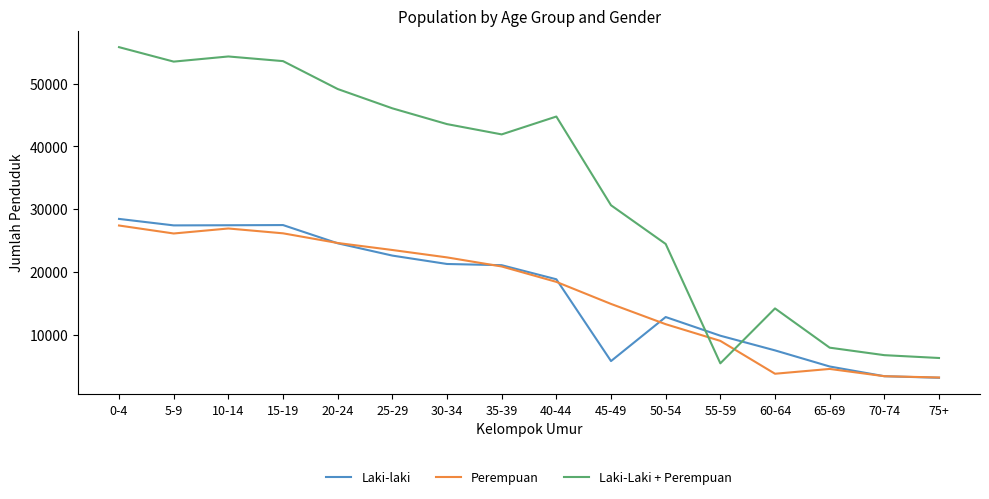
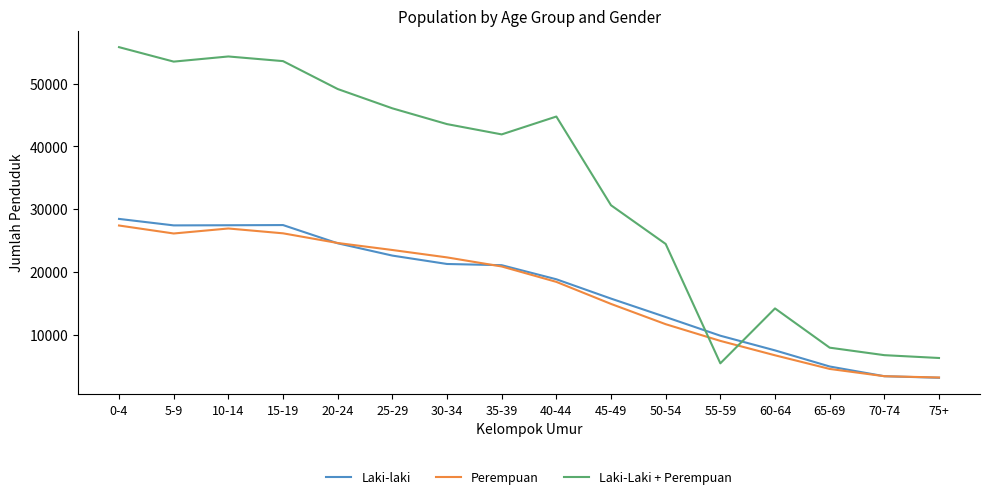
Laki-laki, 45-49: 6000 -> 16000
Perempuan, 60-64: 4000 -> 7000
